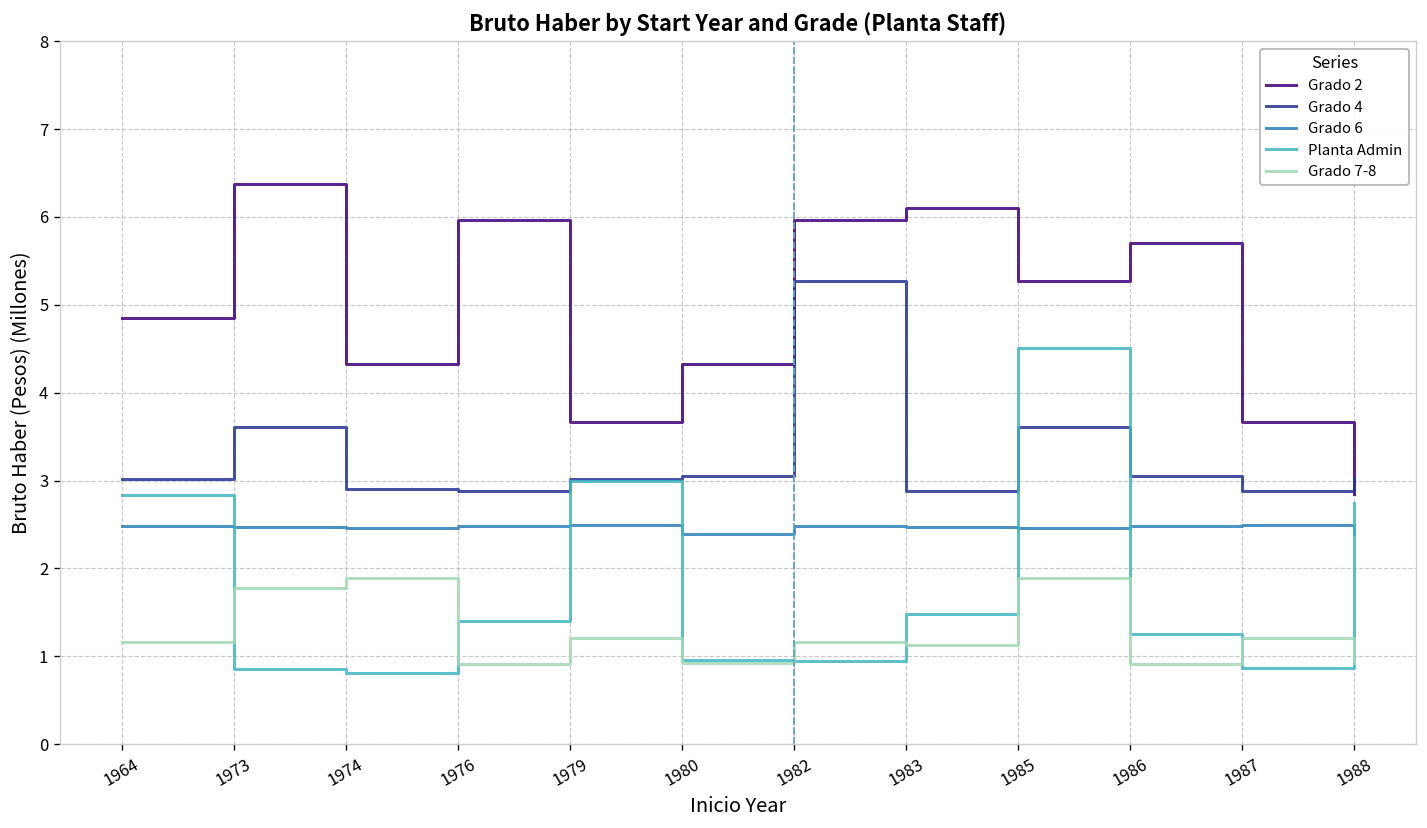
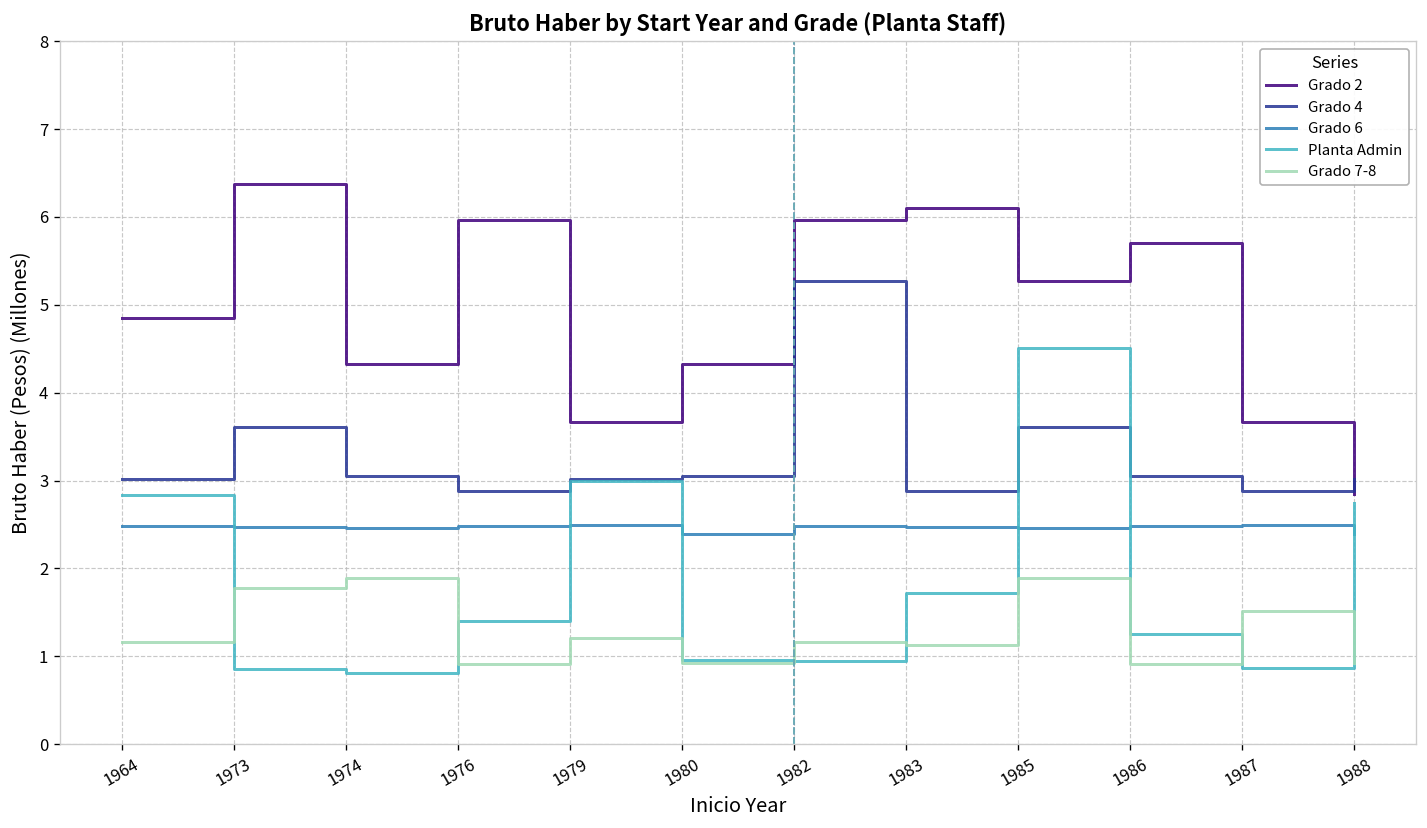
Grado 4, 1974: 2.9 -> 3.1
Planta Admin, 1983: 1.5 -> 1.7
Grado 7-8, 1987: 1.2 -> 1.5
